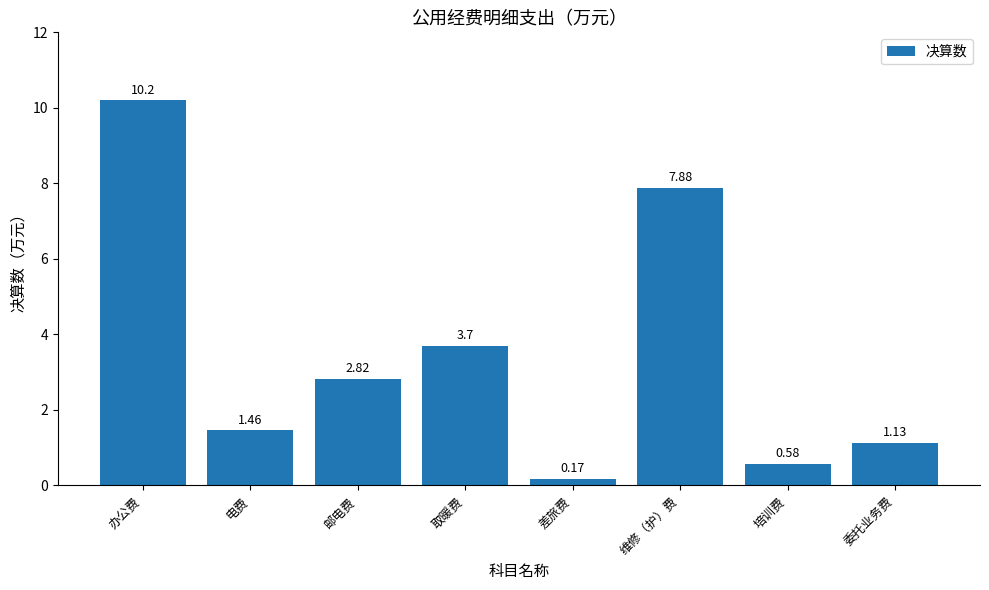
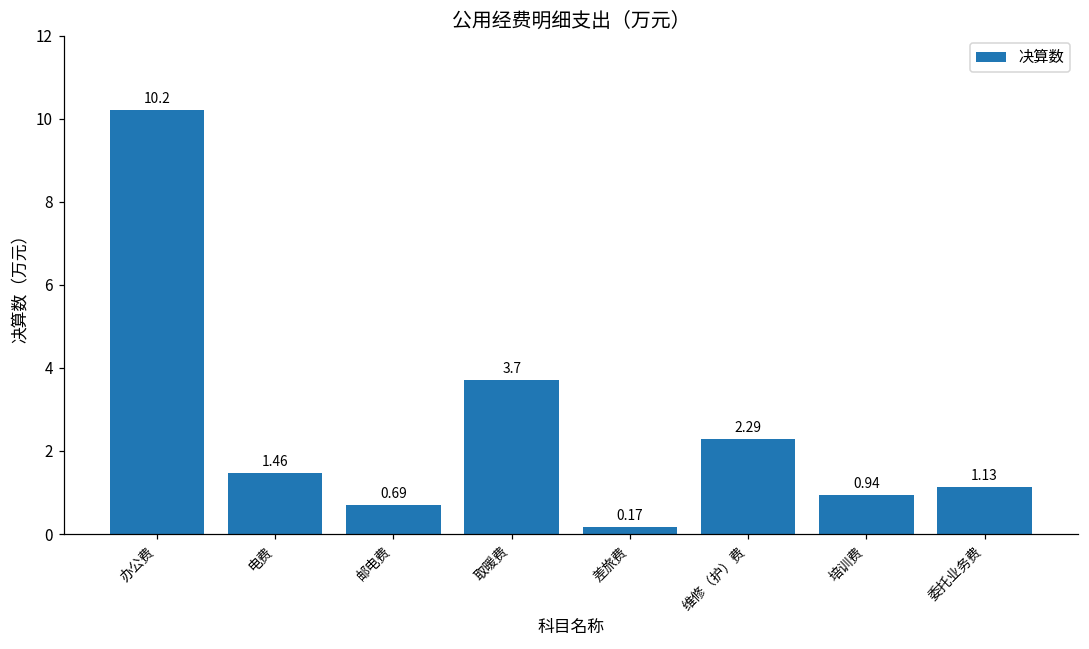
邮电费: 2.82 -> 0.69
维修（护）费: 7.88 -> 2.29
培训费: 0.58 -> 0.94
